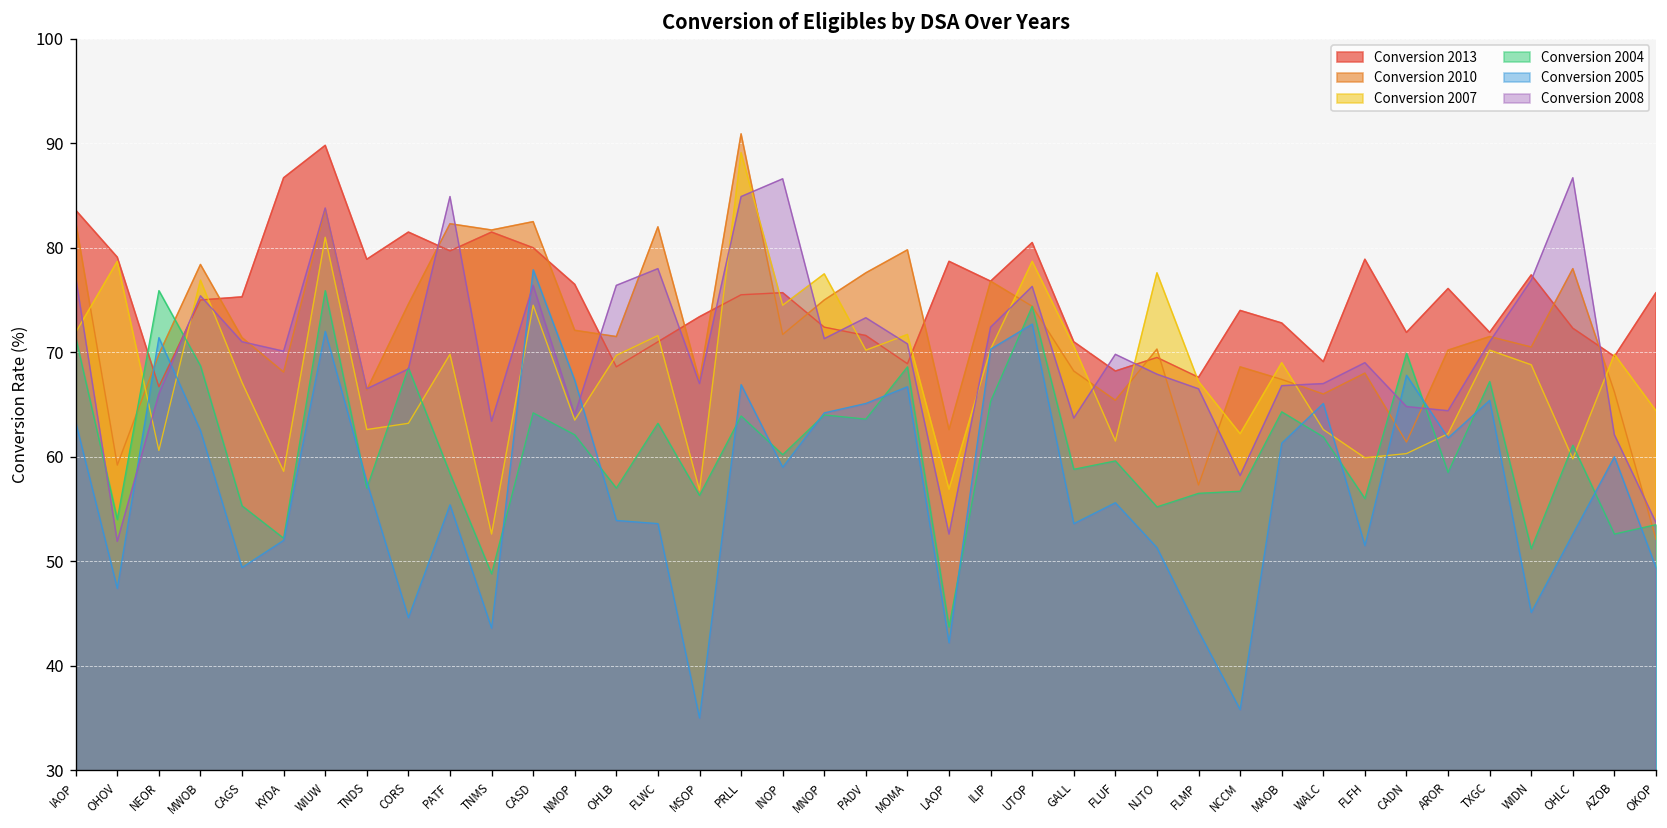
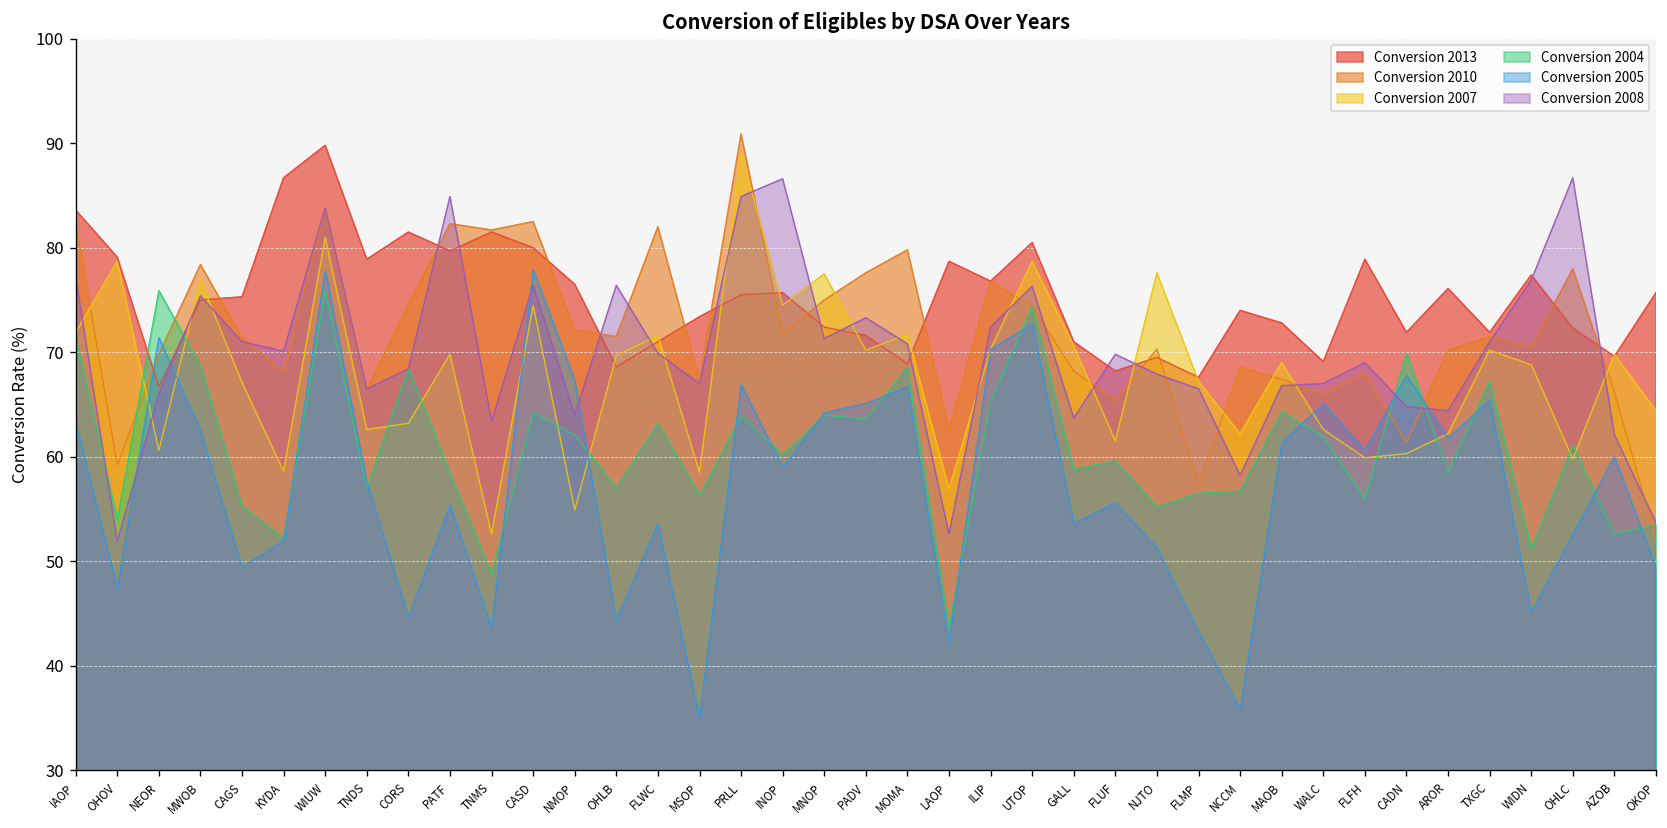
Conversion 2005, WIUW: 72 -> 78
Conversion 2007, NMOP: 64 -> 55
Conversion 2005, OHLB: 54 -> 44
Conversion 2008, FLWC: 78 -> 70
Conversion 2007, MSOP: 57 -> 59
Conversion 2005, FLFH: 52 -> 61
